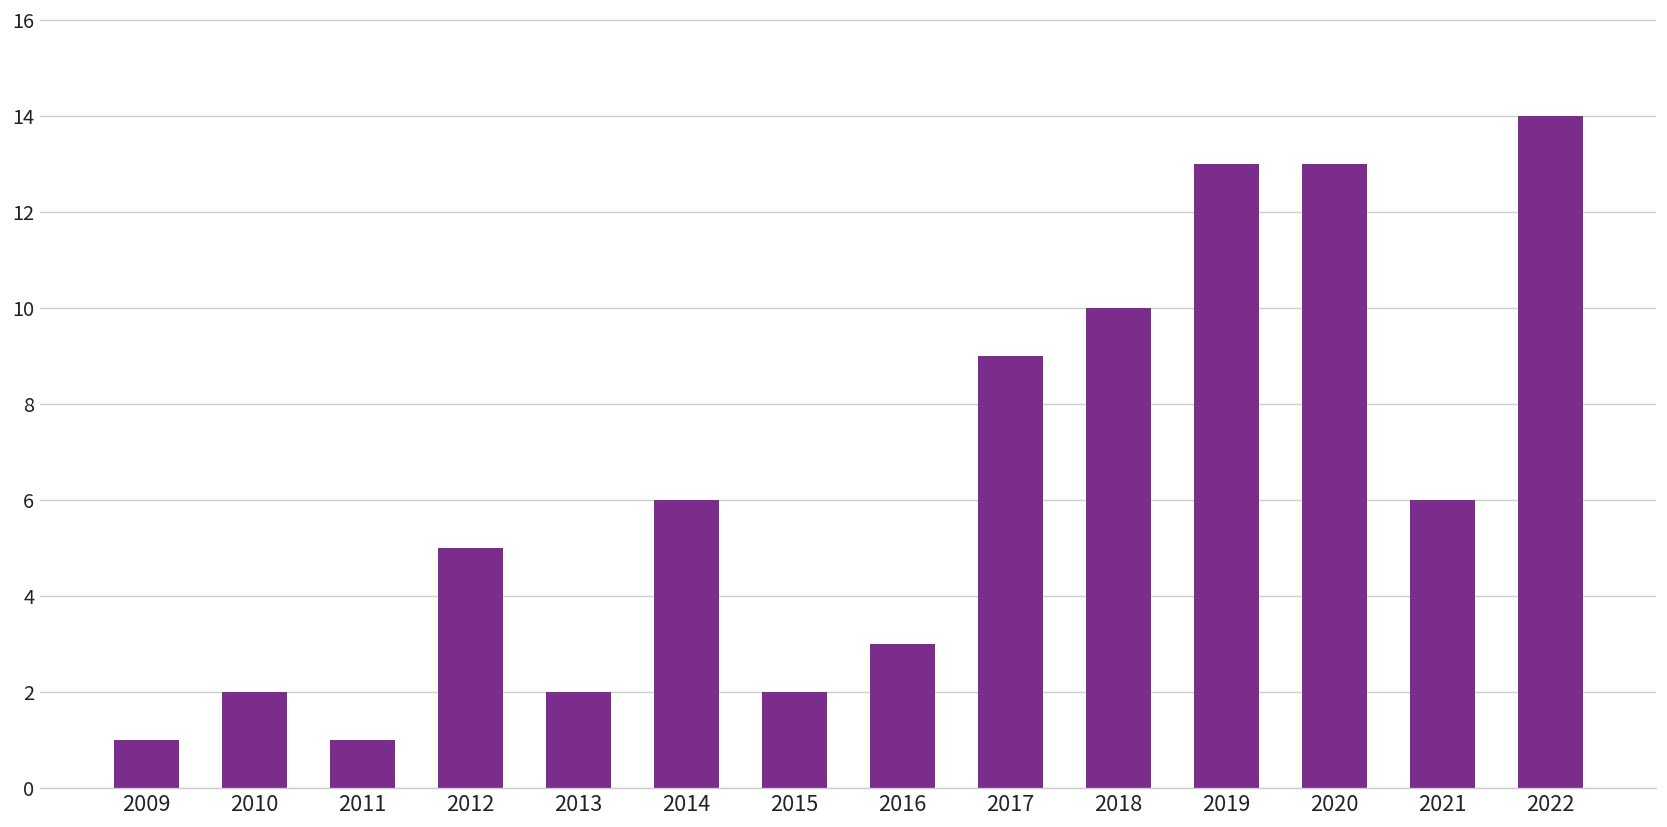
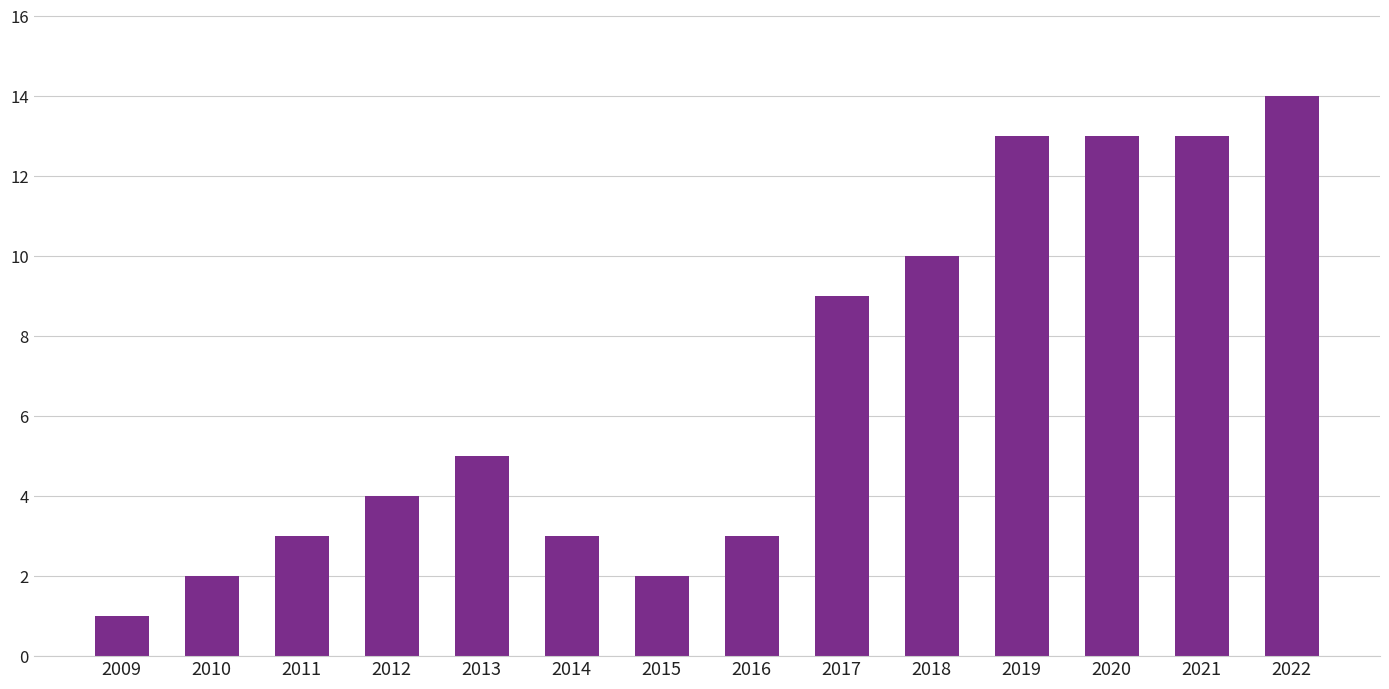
2011: 1 -> 3
2012: 5 -> 4
2013: 2 -> 5
2014: 6 -> 3
2021: 6 -> 13
